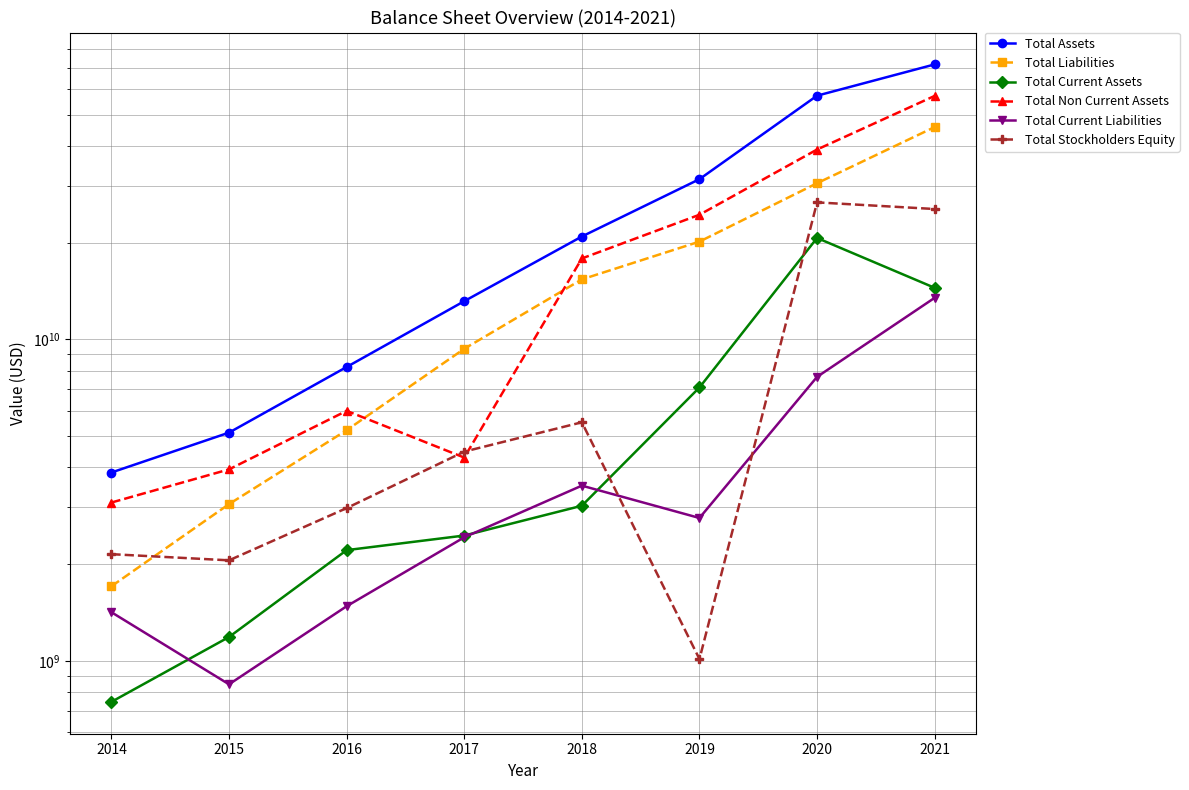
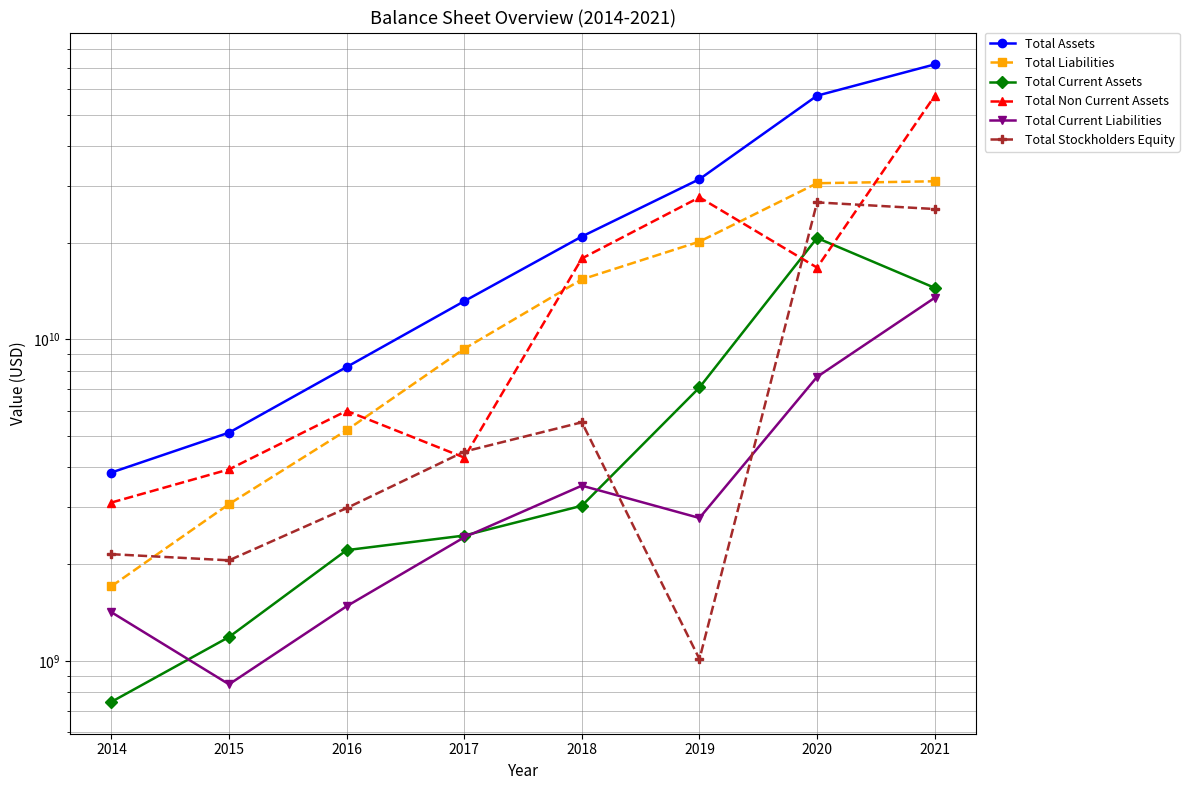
Total Non Current Assets, 2019: 24000000000 -> 28000000000
Total Non Current Assets, 2020: 39000000000 -> 17000000000
Total Liabilities, 2021: 46000000000 -> 31000000000
